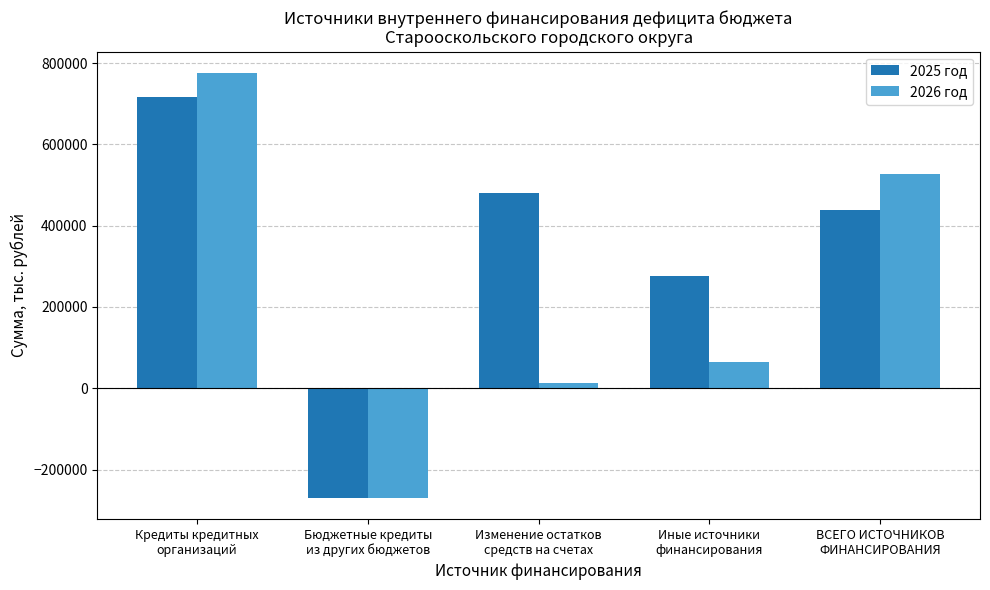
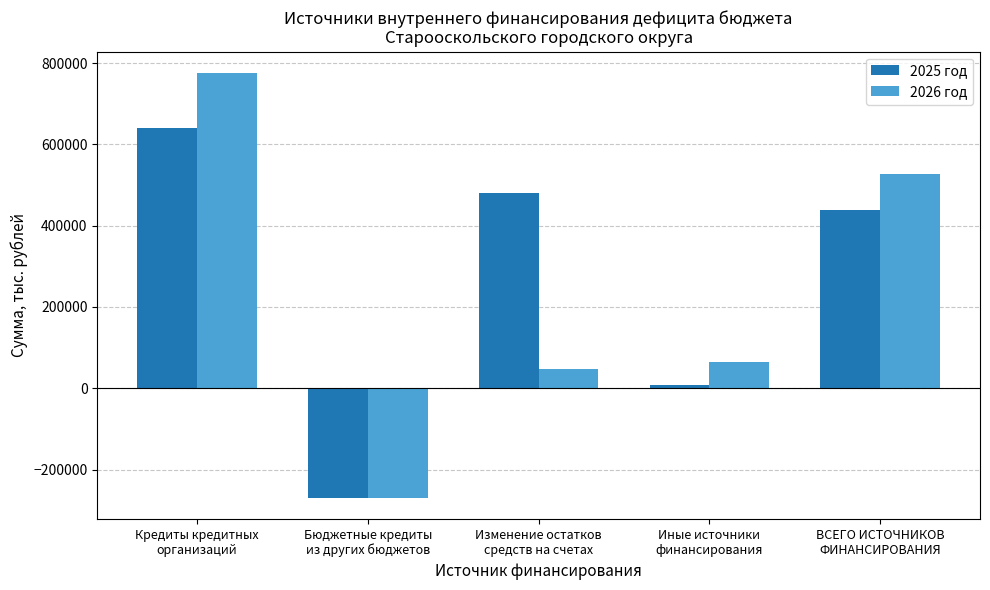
2025 год, Кредиты кредитных организаций: 720000 -> 640000
2026 год, Изменение остатков средств на счетах: 10000 -> 50000
2025 год, Иные источники финансирования: 280000 -> 10000
